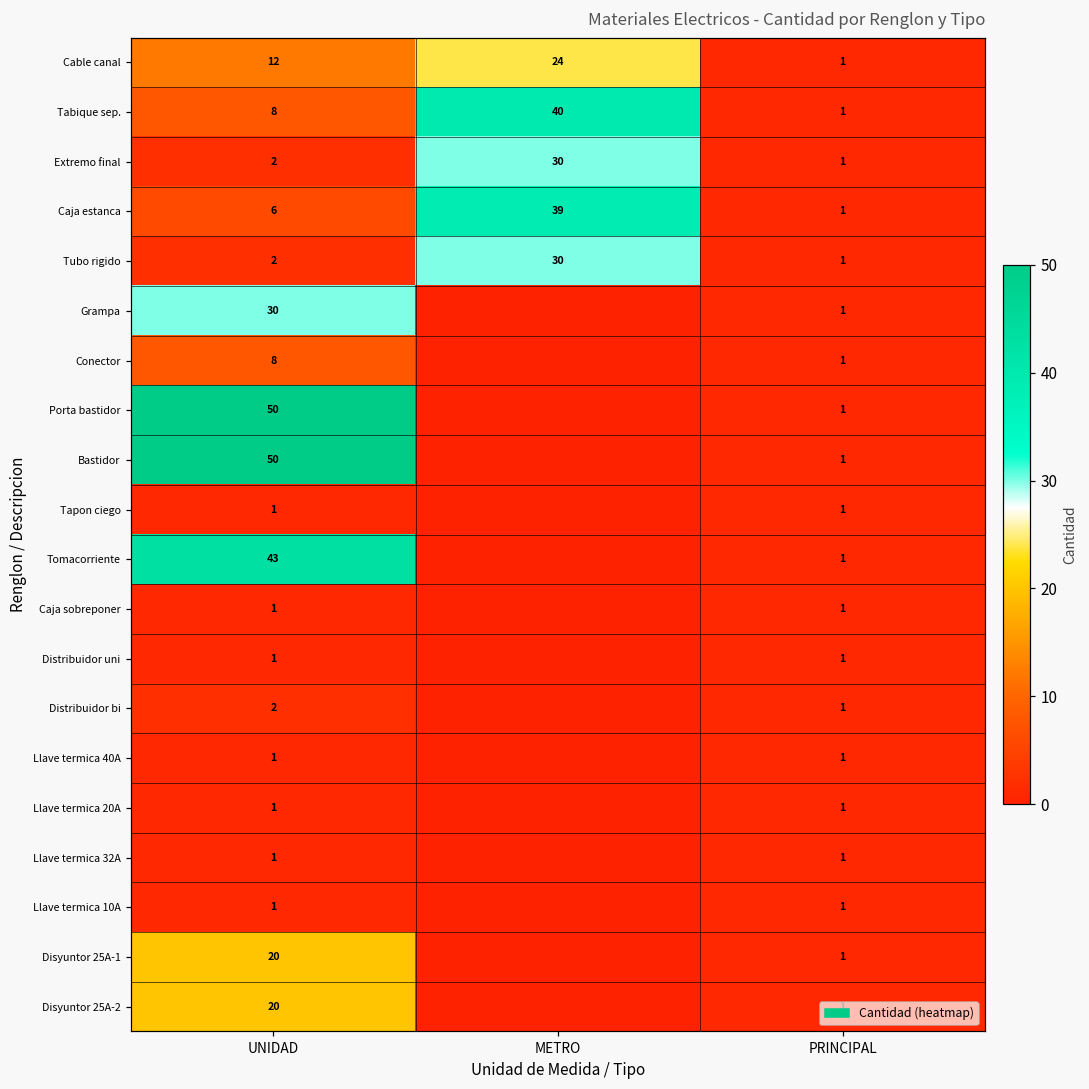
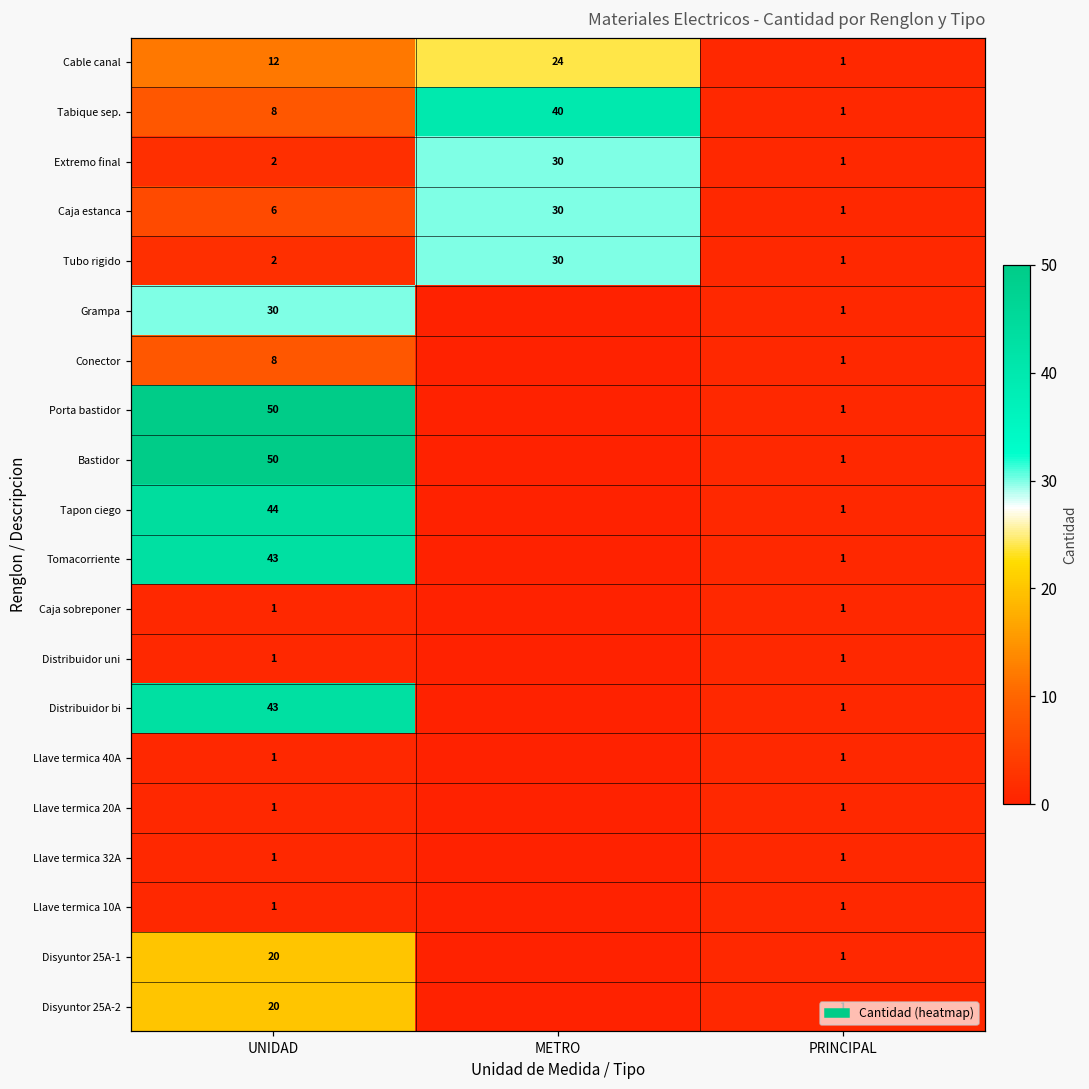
Caja estanca, METRO: 39 -> 30
Tapon ciego, UNIDAD: 1 -> 44
Distribuidor bi, UNIDAD: 2 -> 43
